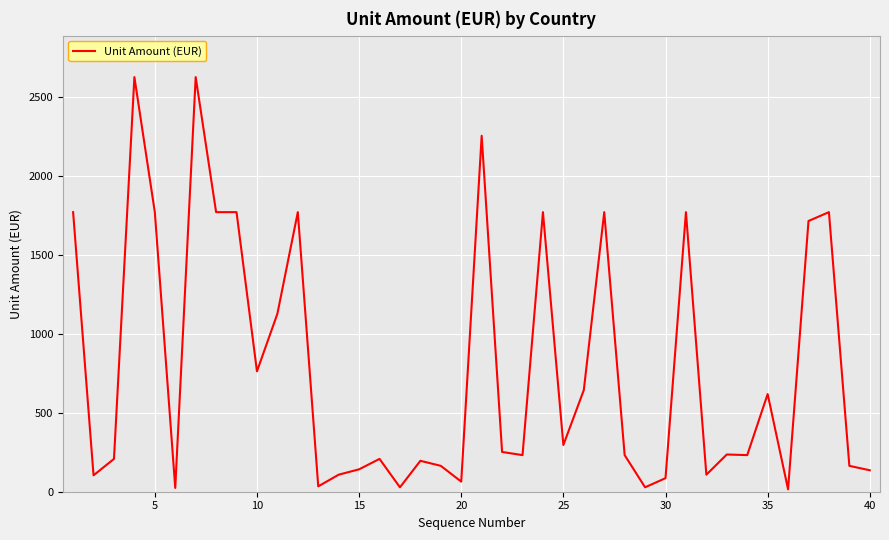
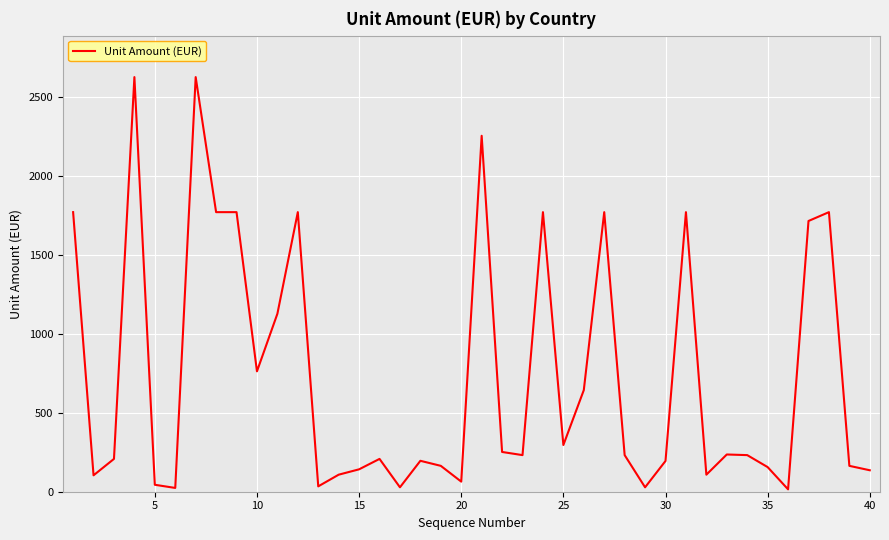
5: 1770 -> 40
30: 90 -> 200
35: 620 -> 160
